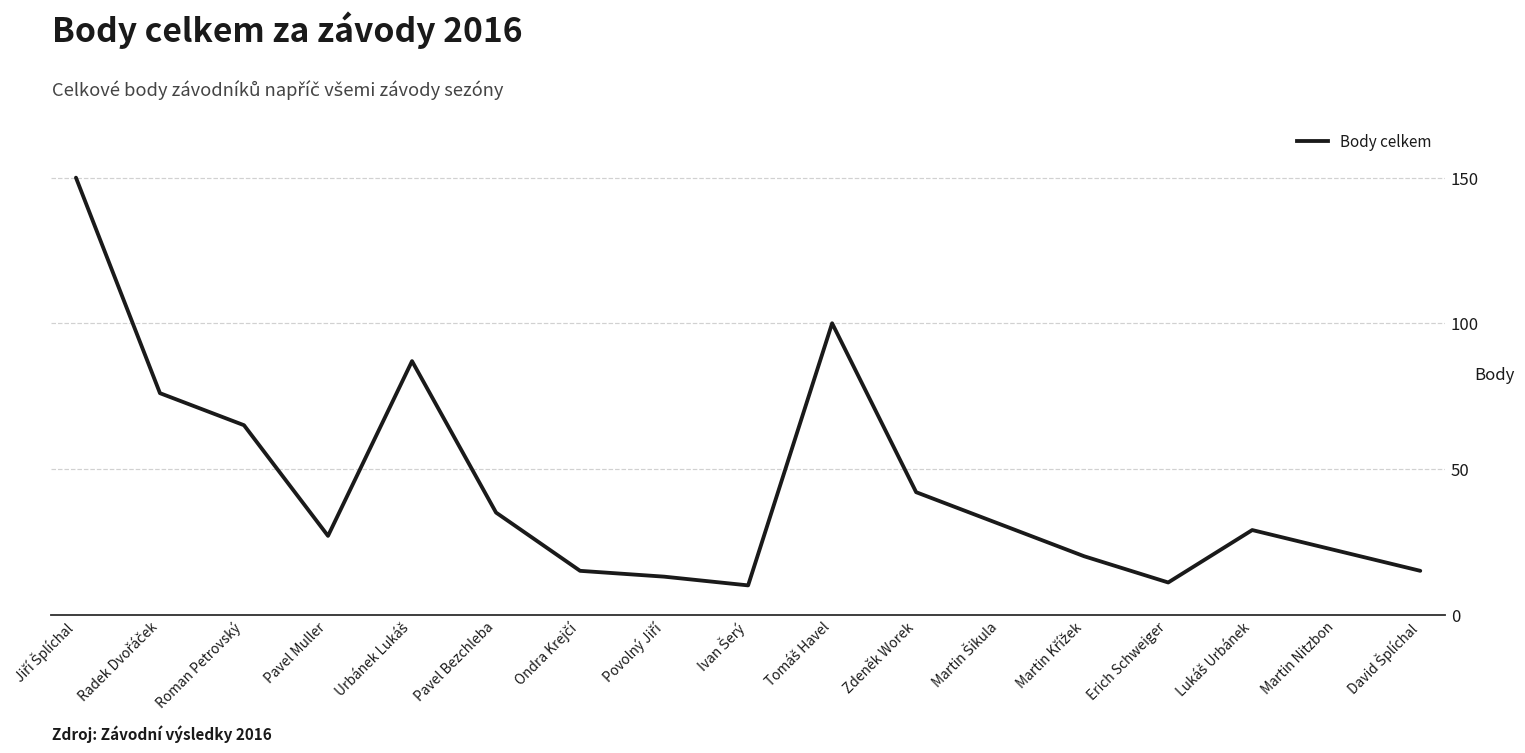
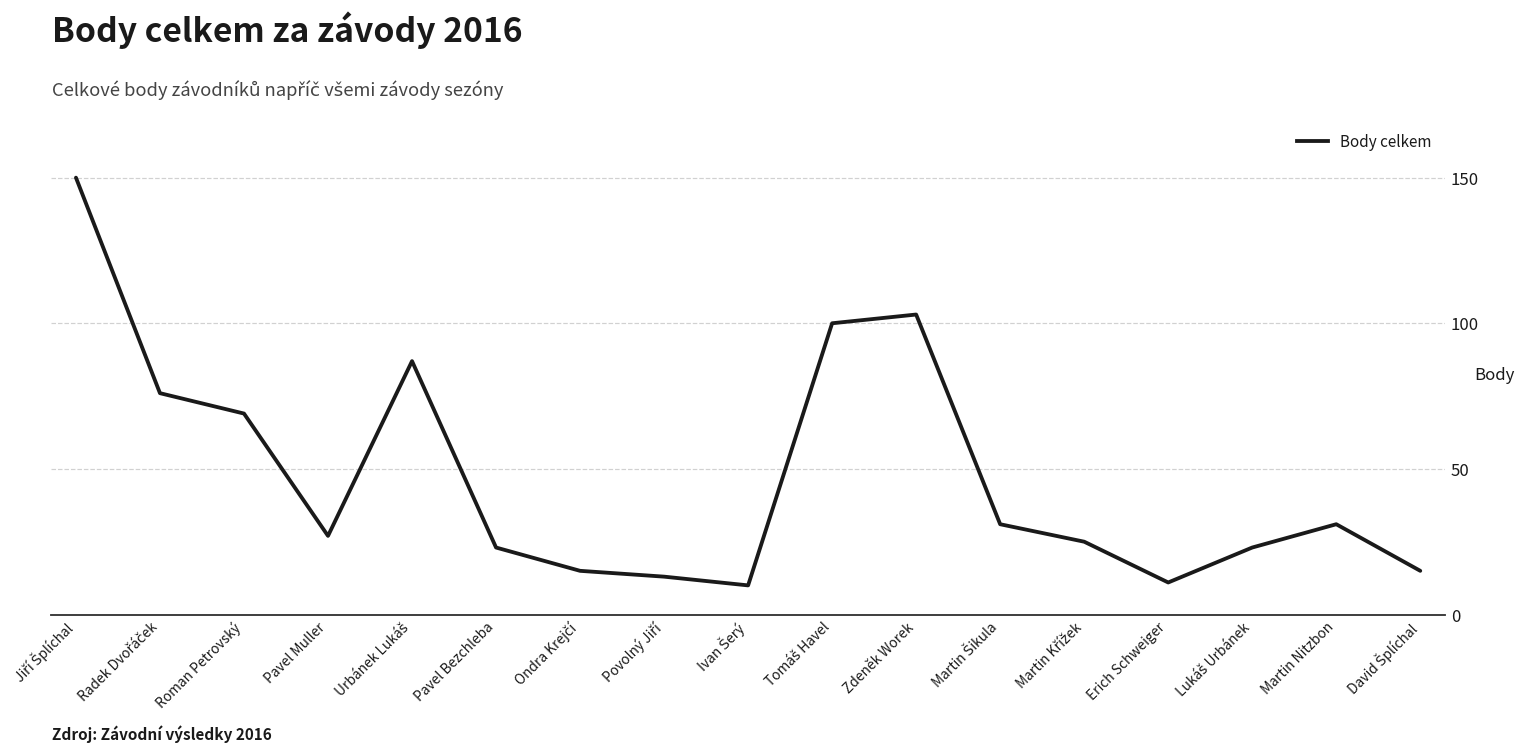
Roman Petrovský: 65 -> 69
Pavel Bezchleba: 35 -> 23
Zdeněk Worek: 42 -> 103
Martin Křížek: 20 -> 25
Lukáš Urbánek: 29 -> 23
Martin Nitzbon: 22 -> 31
